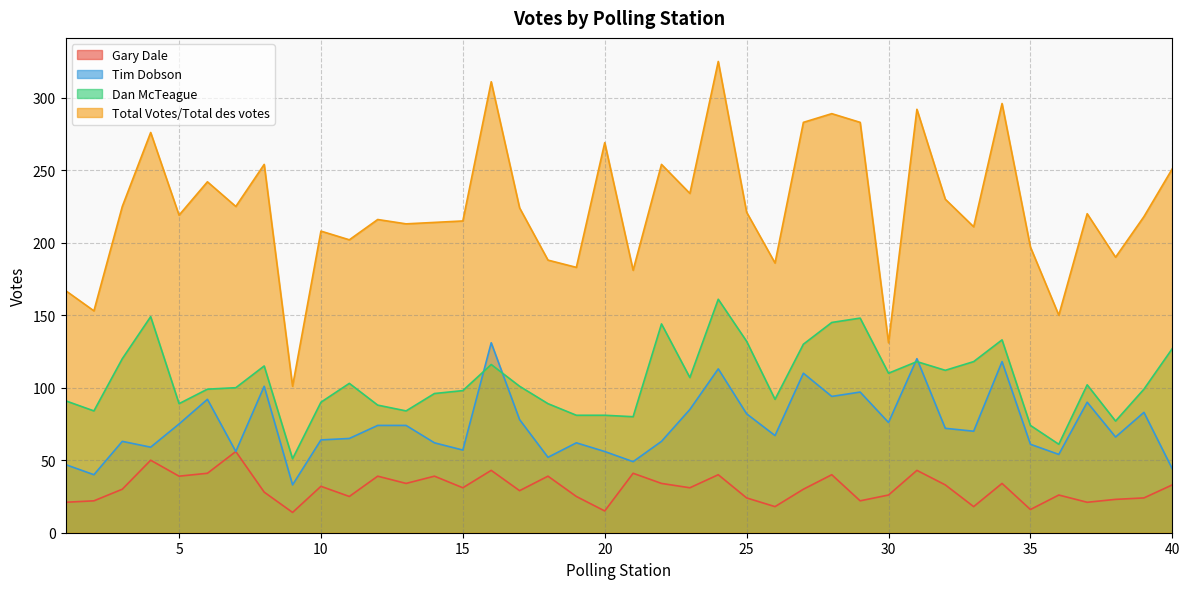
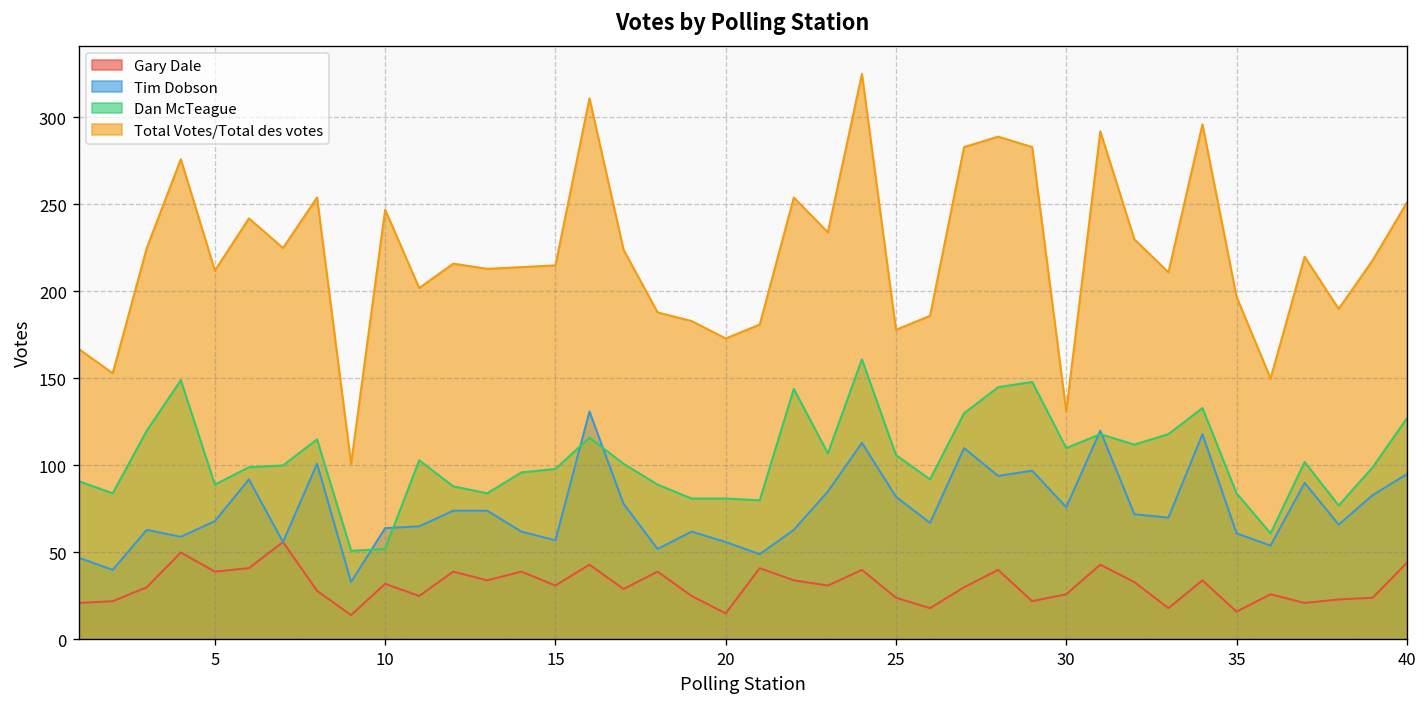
Tim Dobson, 5: 75 -> 68
Total Votes/Total des votes, 5: 219 -> 212
Dan McTeague, 10: 90 -> 52
Total Votes/Total des votes, 10: 208 -> 247
Total Votes/Total des votes, 20: 269 -> 173
Dan McTeague, 25: 132 -> 106
Total Votes/Total des votes, 25: 221 -> 178
Dan McTeague, 35: 74 -> 84
Gary Dale, 40: 33 -> 44
Tim Dobson, 40: 44 -> 95
